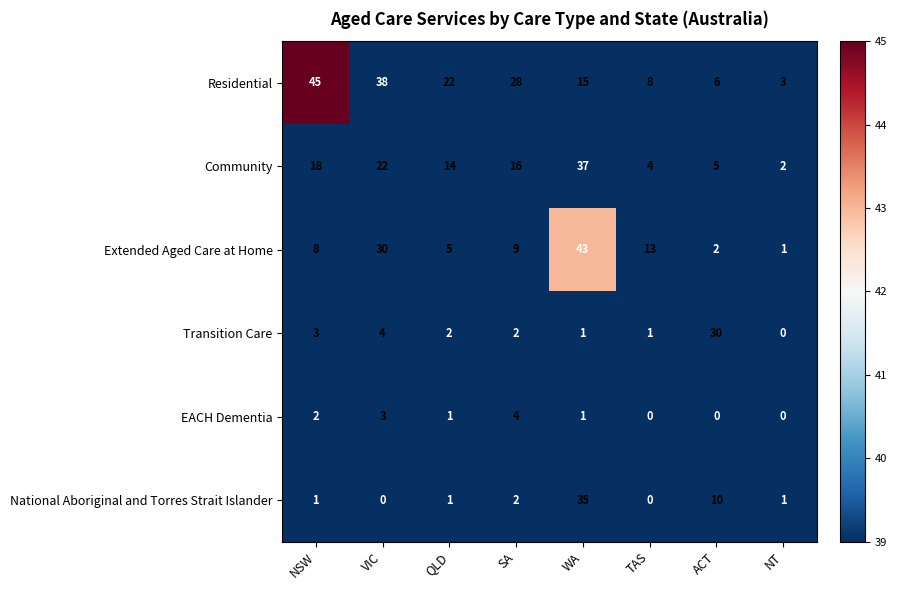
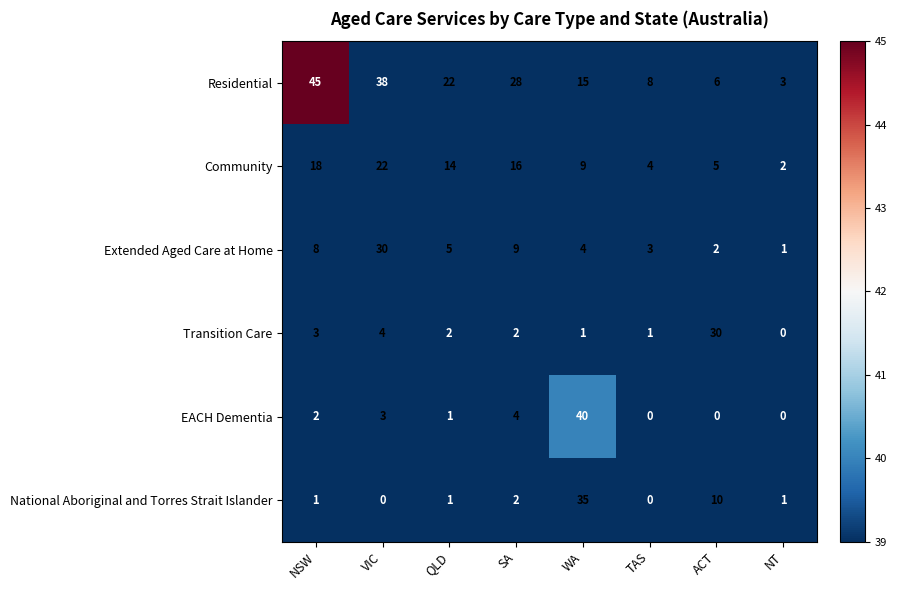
Community, WA: 37 -> 9
Extended Aged Care at Home, WA: 43 -> 4
Extended Aged Care at Home, TAS: 13 -> 3
EACH Dementia, WA: 1 -> 40
